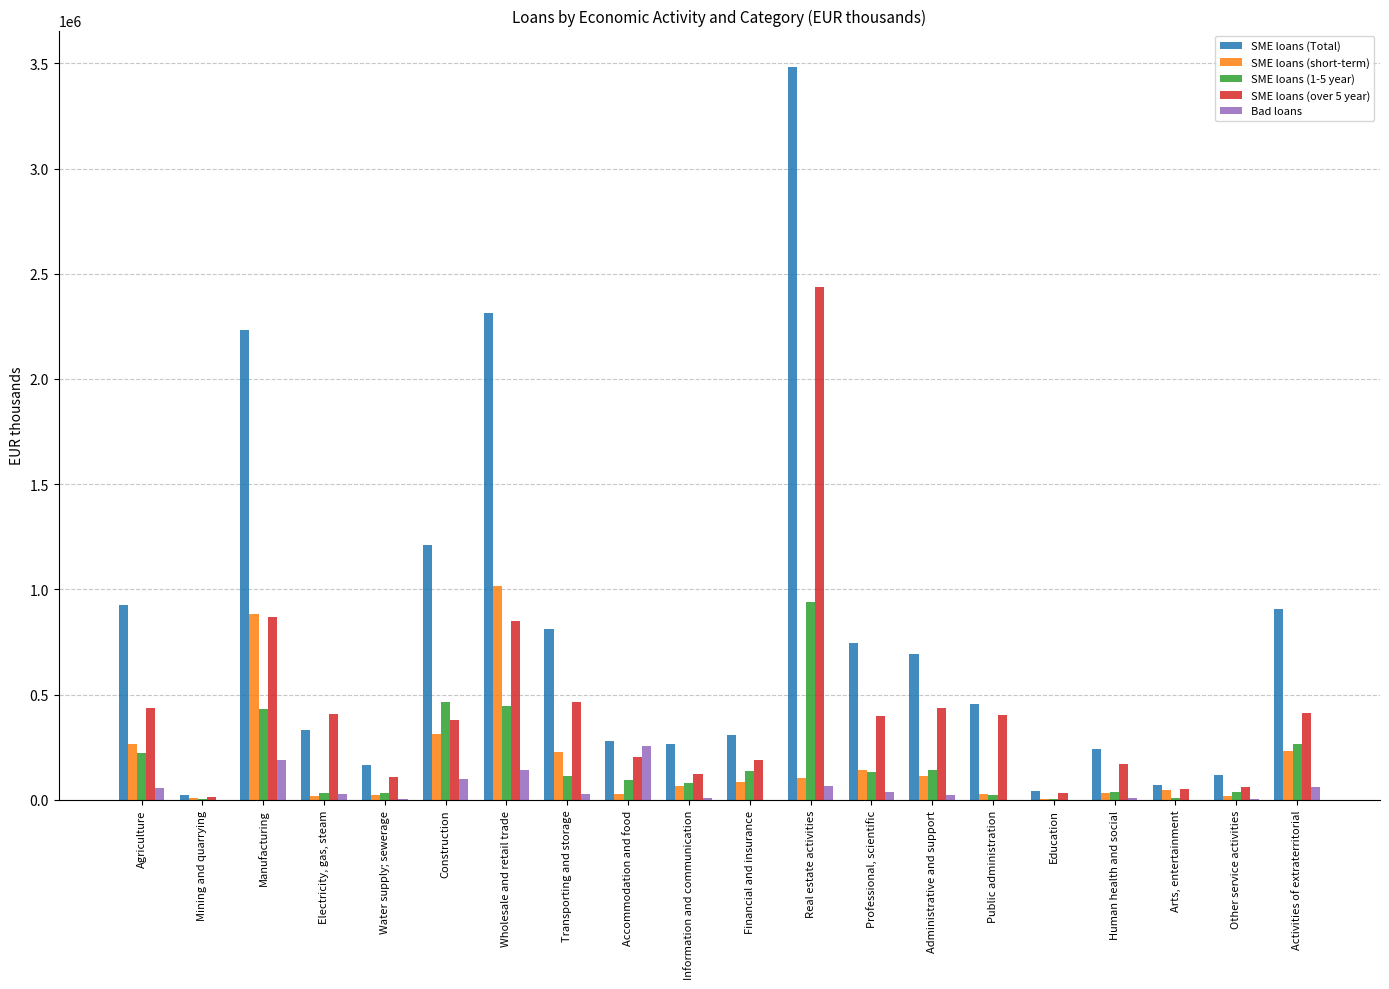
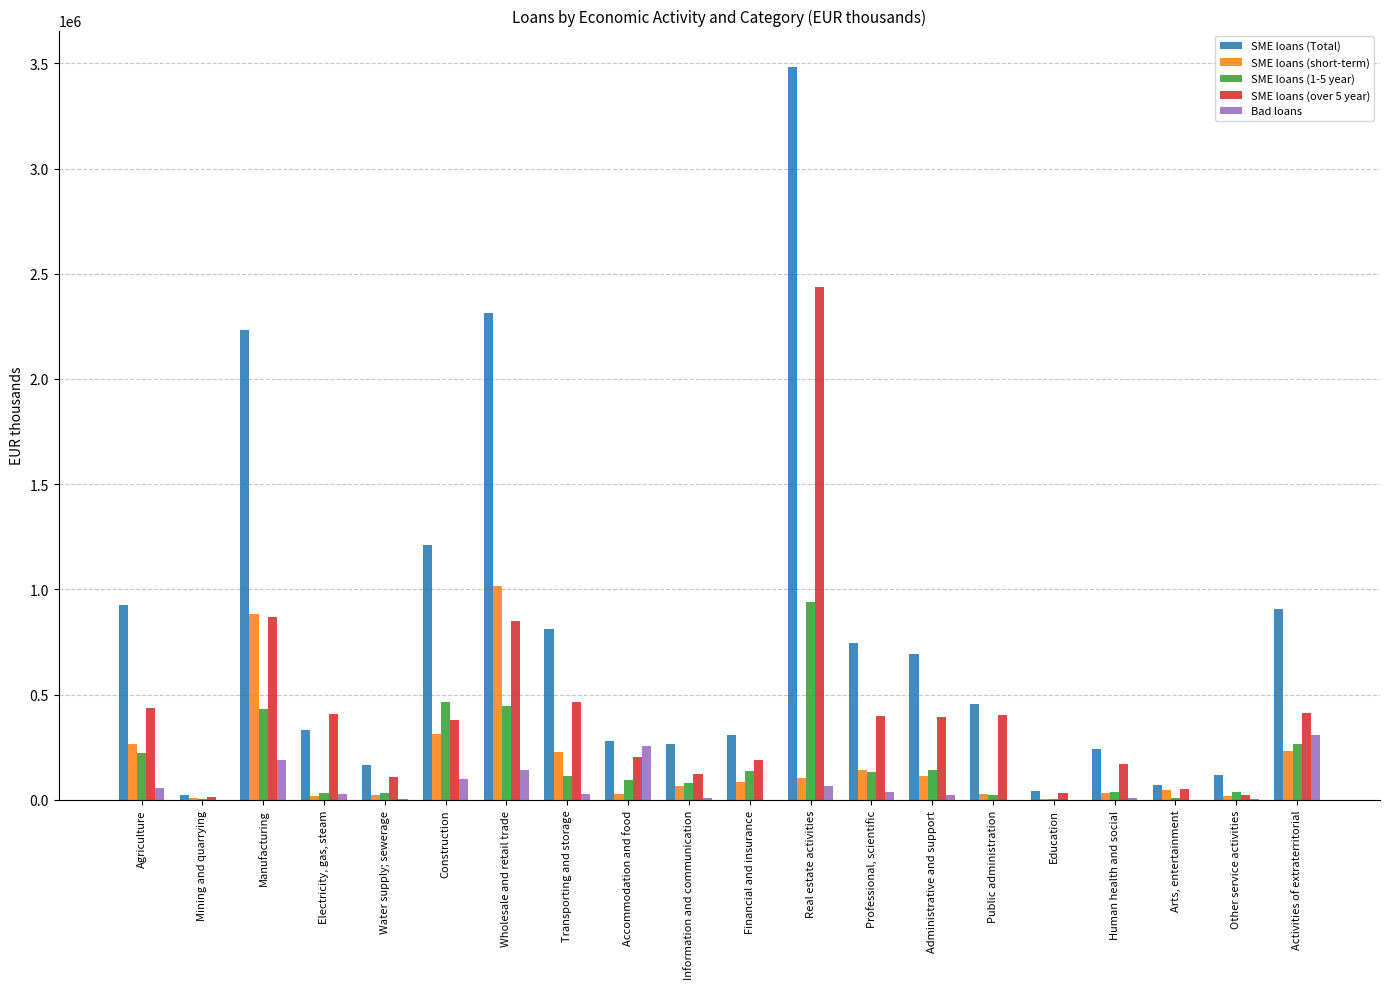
SME loans (over 5 year), Administrative and support: 430000 -> 390000
SME loans (over 5 year), Other service activities: 60000 -> 20000
Bad loans, Activities of extraterritorial: 60000 -> 310000
